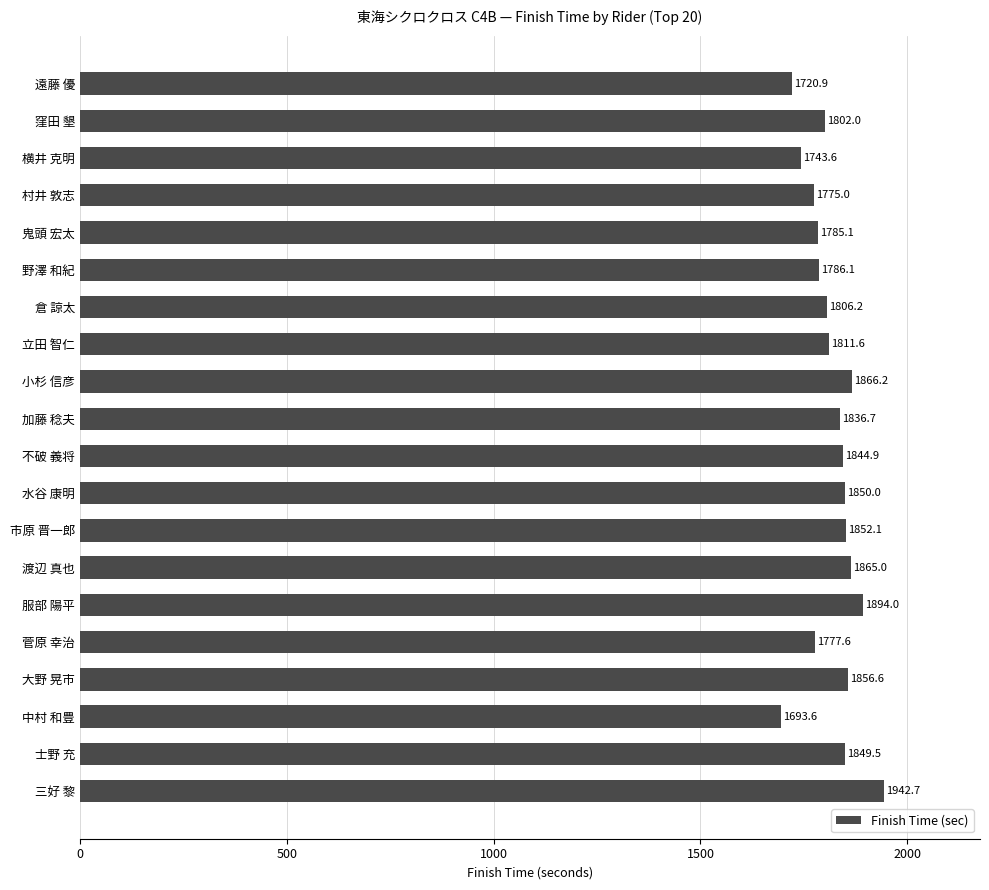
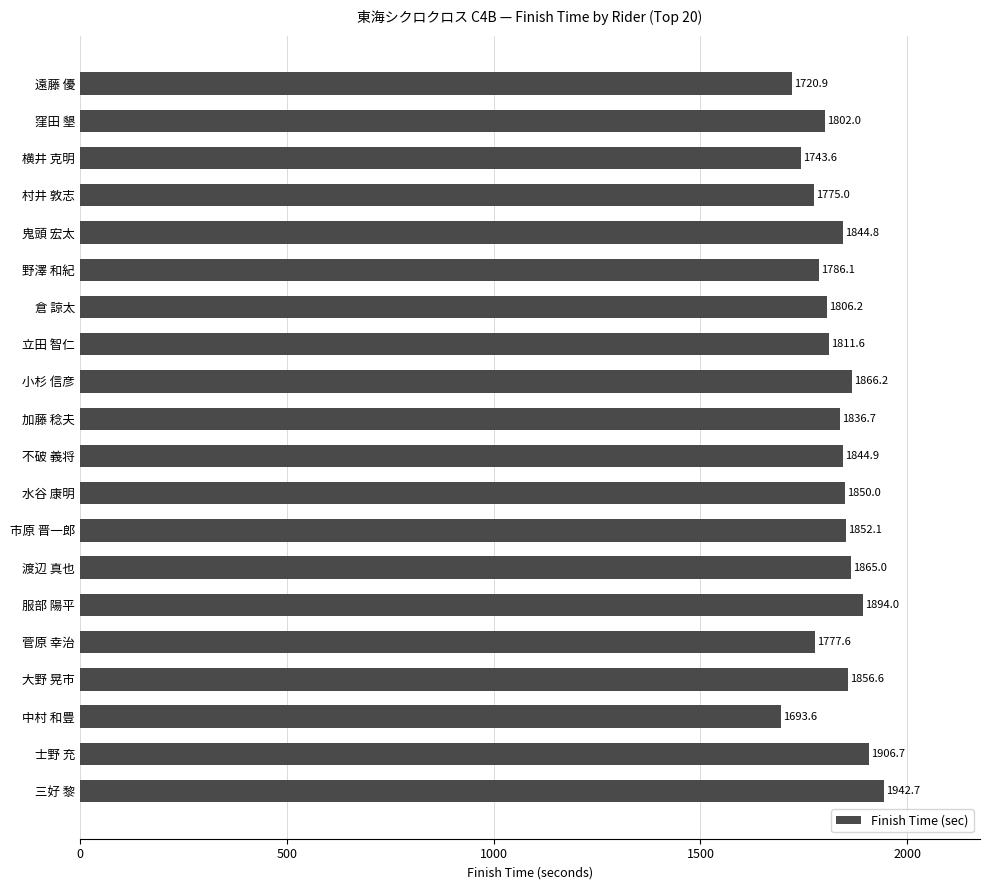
鬼頭 宏太: 1785.1 -> 1844.8
士野 充: 1849.5 -> 1906.7
